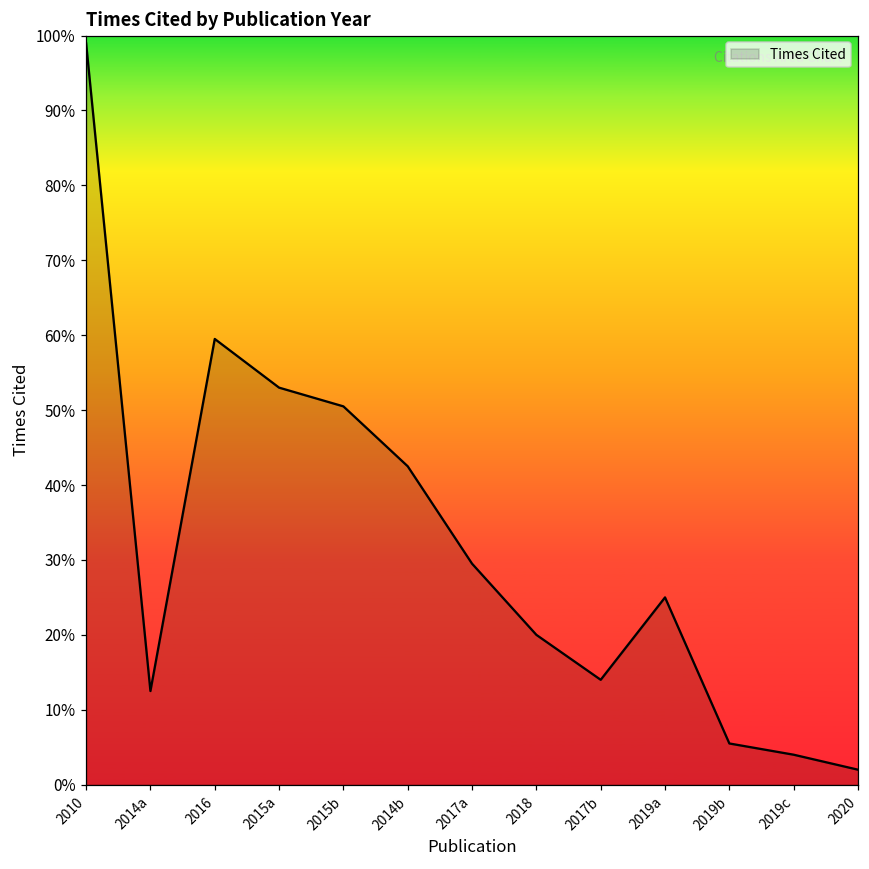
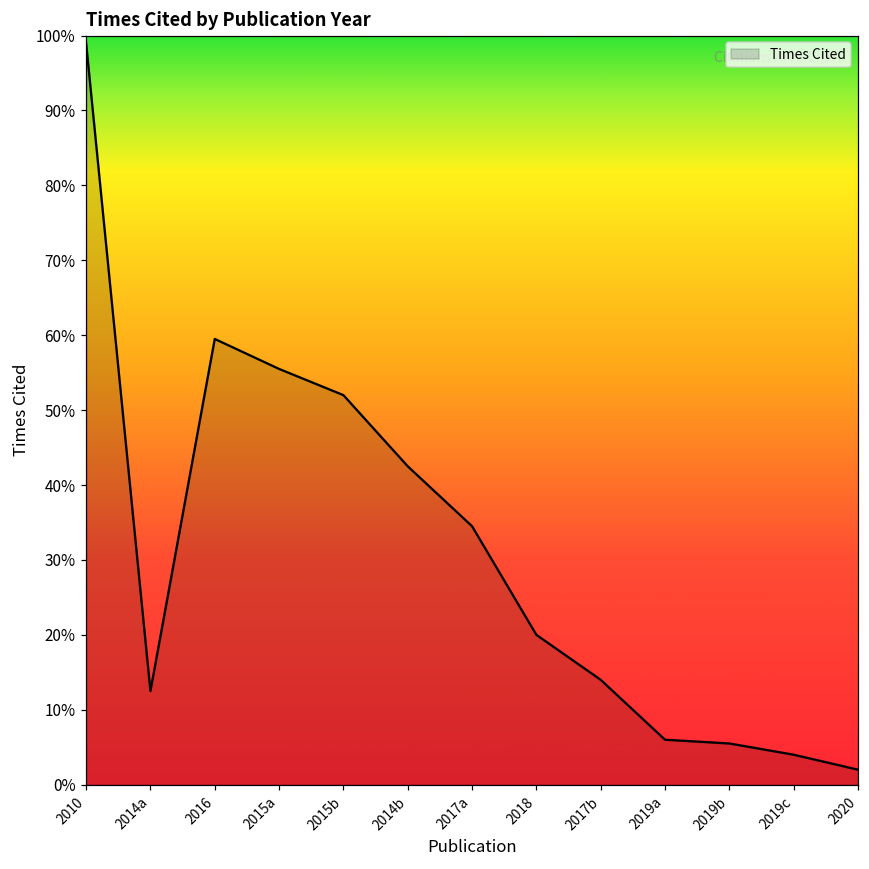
2015a: 53% -> 56%
2015b: 50% -> 52%
2017a: 29% -> 34%
2019a: 25% -> 6%
